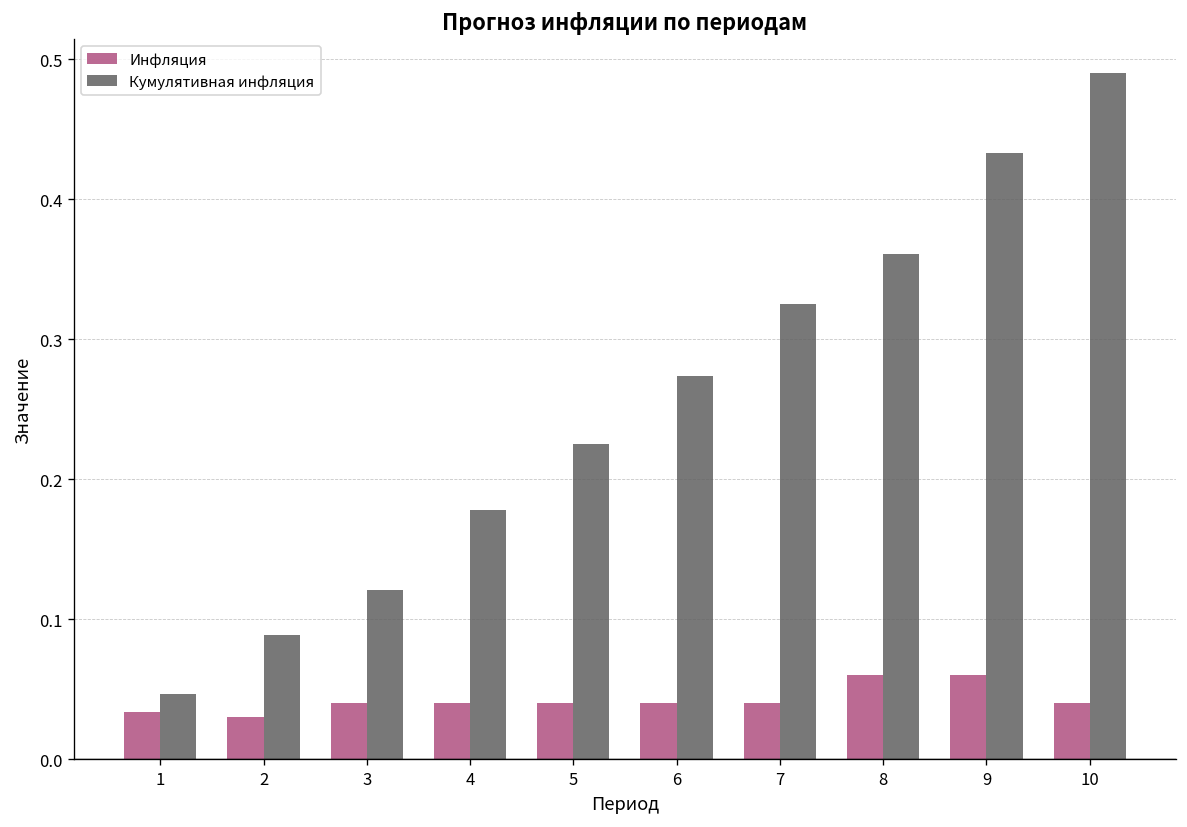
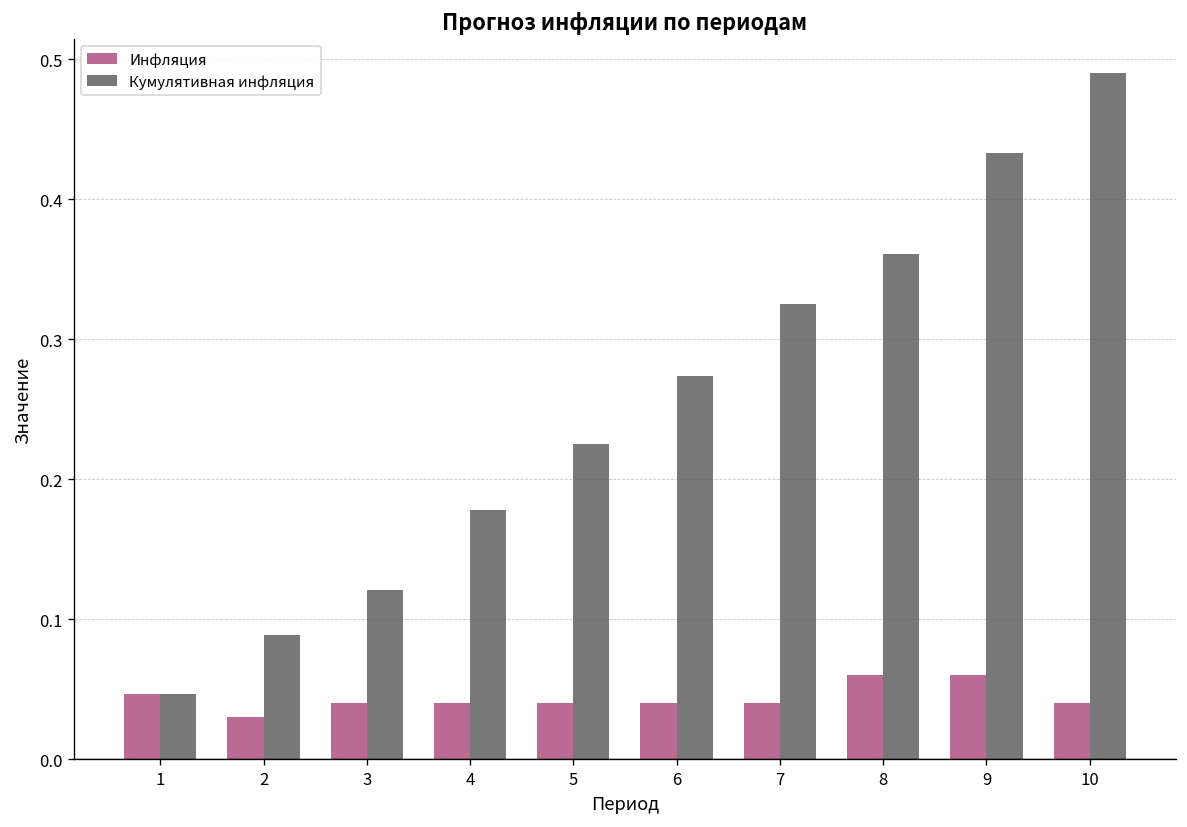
Инфляция, 1: 0.034 -> 0.047
